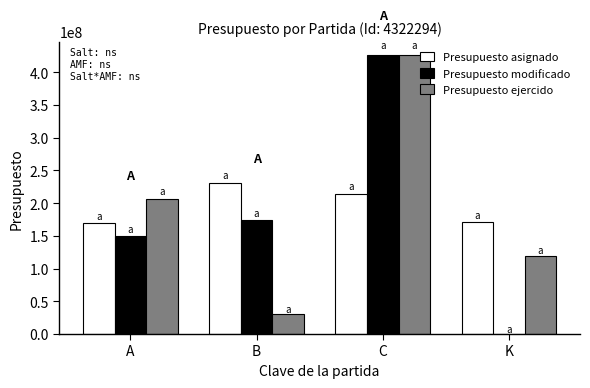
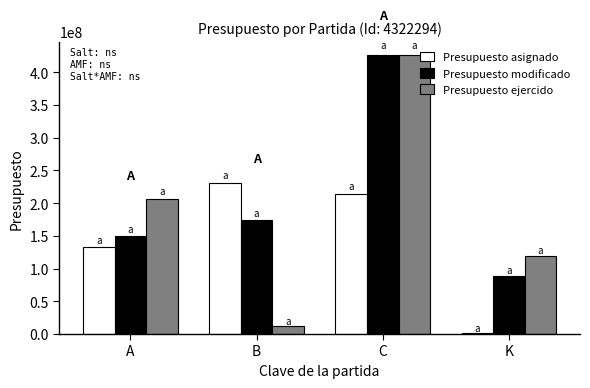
Presupuesto asignado, A: 170000000 -> 130000000
Presupuesto ejercido, B: 30000000 -> 10000000
Presupuesto asignado, K: 170000000 -> 0
Presupuesto modificado, K: 0 -> 90000000
